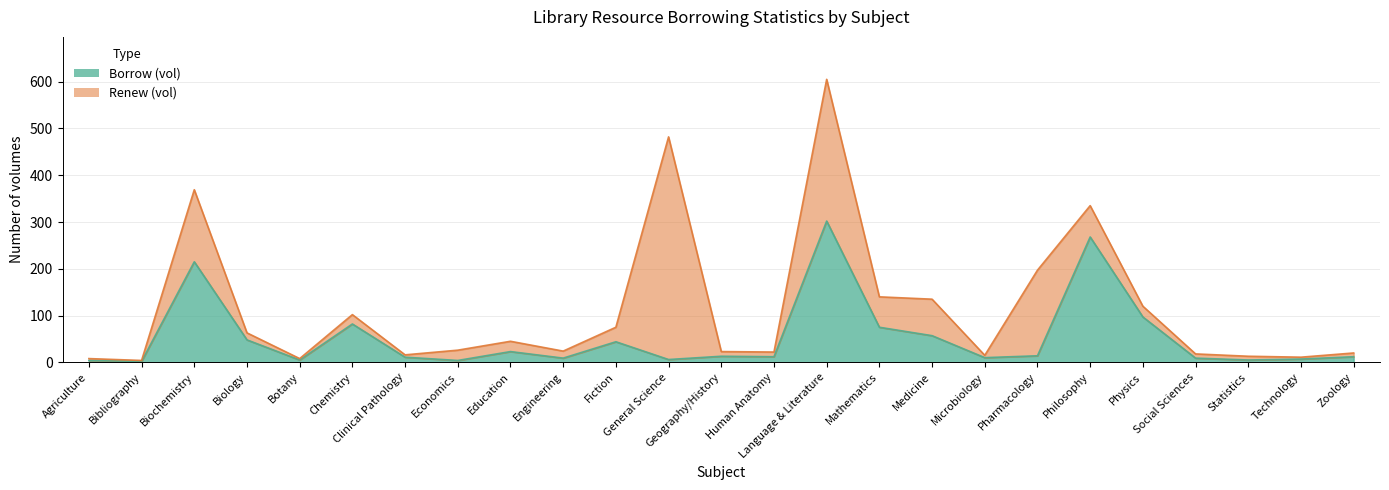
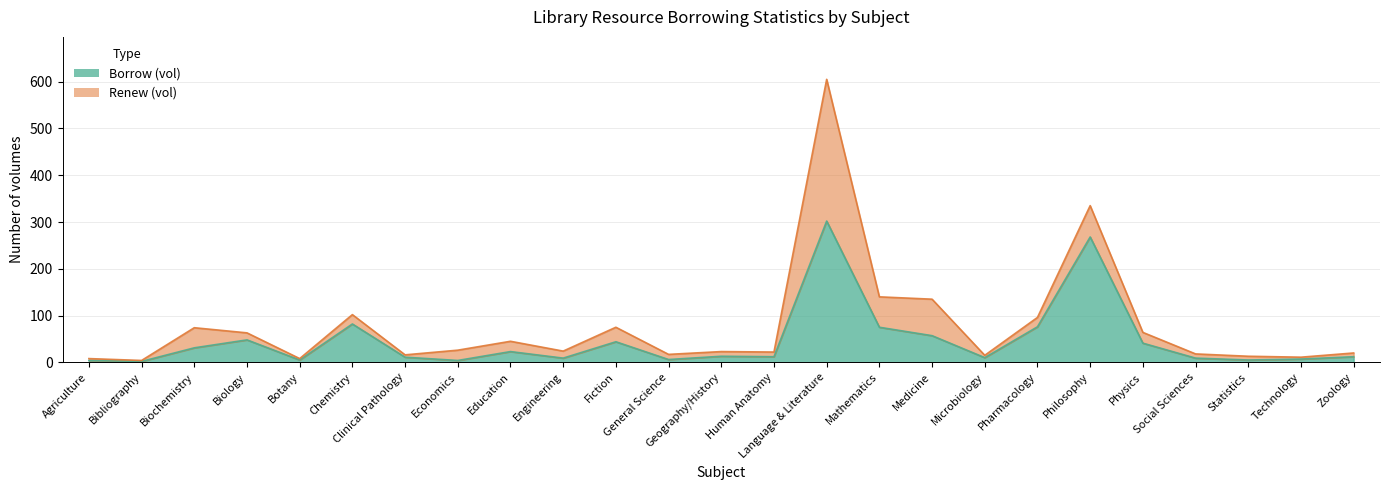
Borrow (vol), Biochemistry: 220 -> 30
Renew (vol), Biochemistry: 150 -> 40
Renew (vol), General Science: 480 -> 10
Borrow (vol), Pharmacology: 10 -> 80
Renew (vol), Pharmacology: 180 -> 20
Borrow (vol), Physics: 100 -> 40
